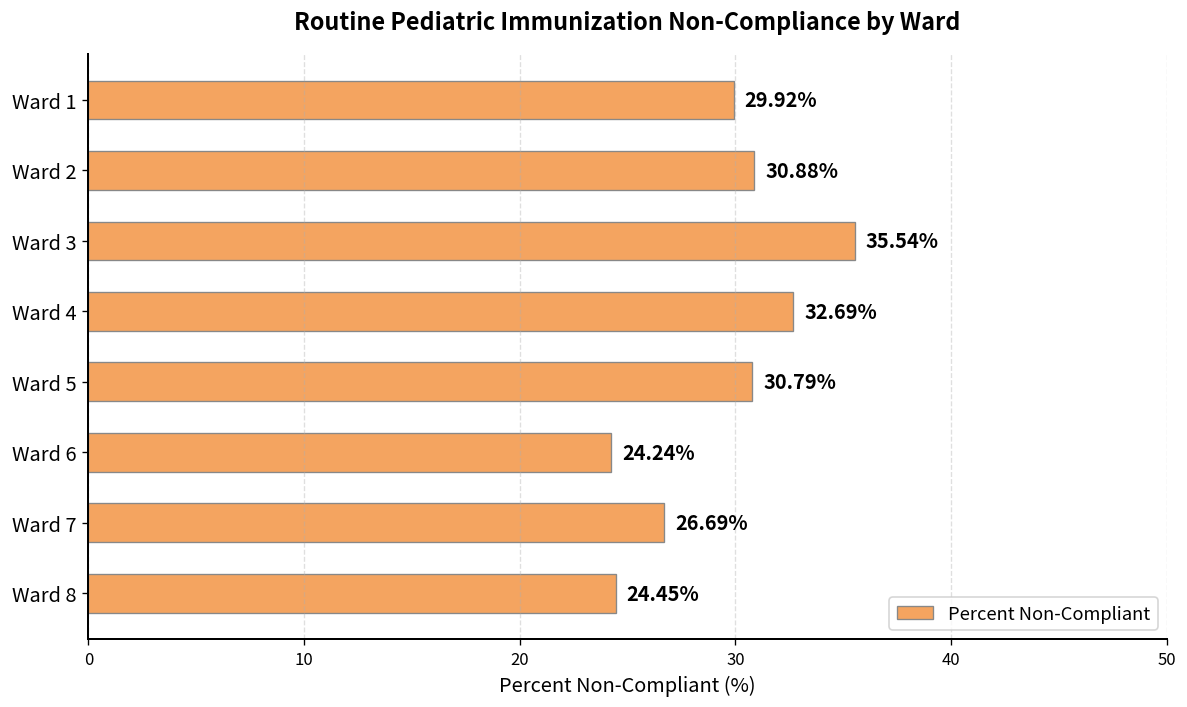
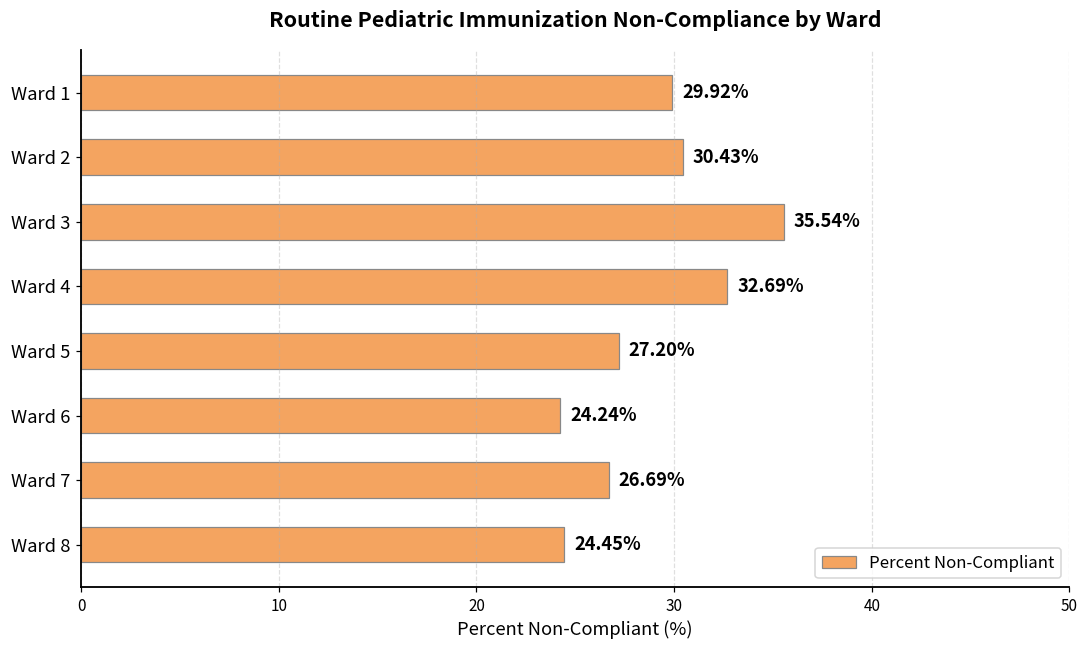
Ward 2: 30.88% -> 30.43%
Ward 5: 30.79% -> 27.20%
